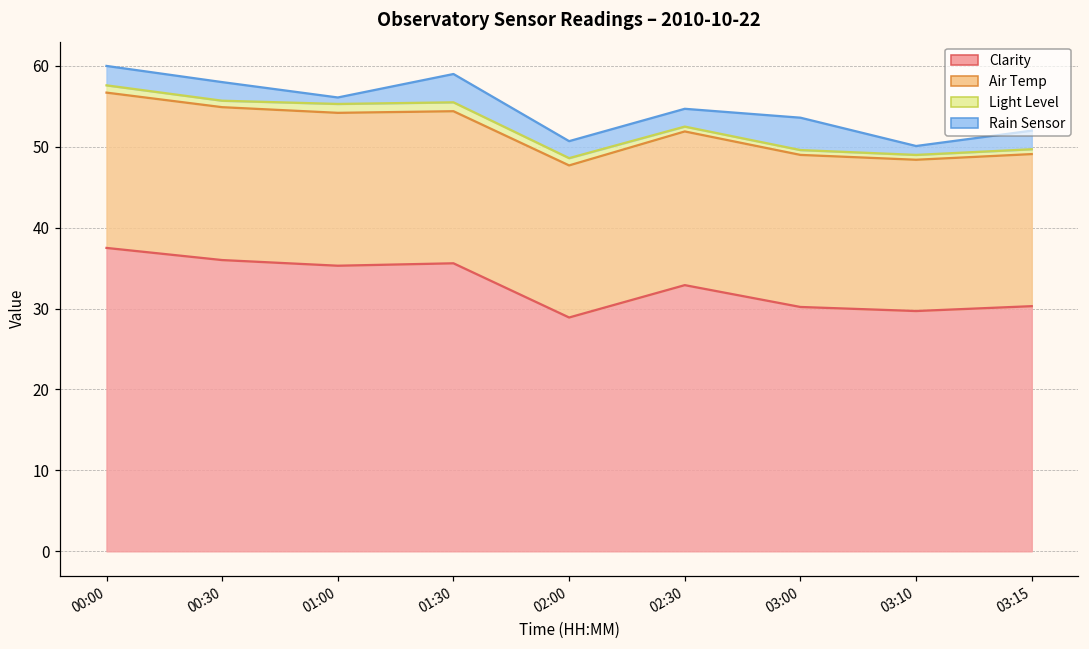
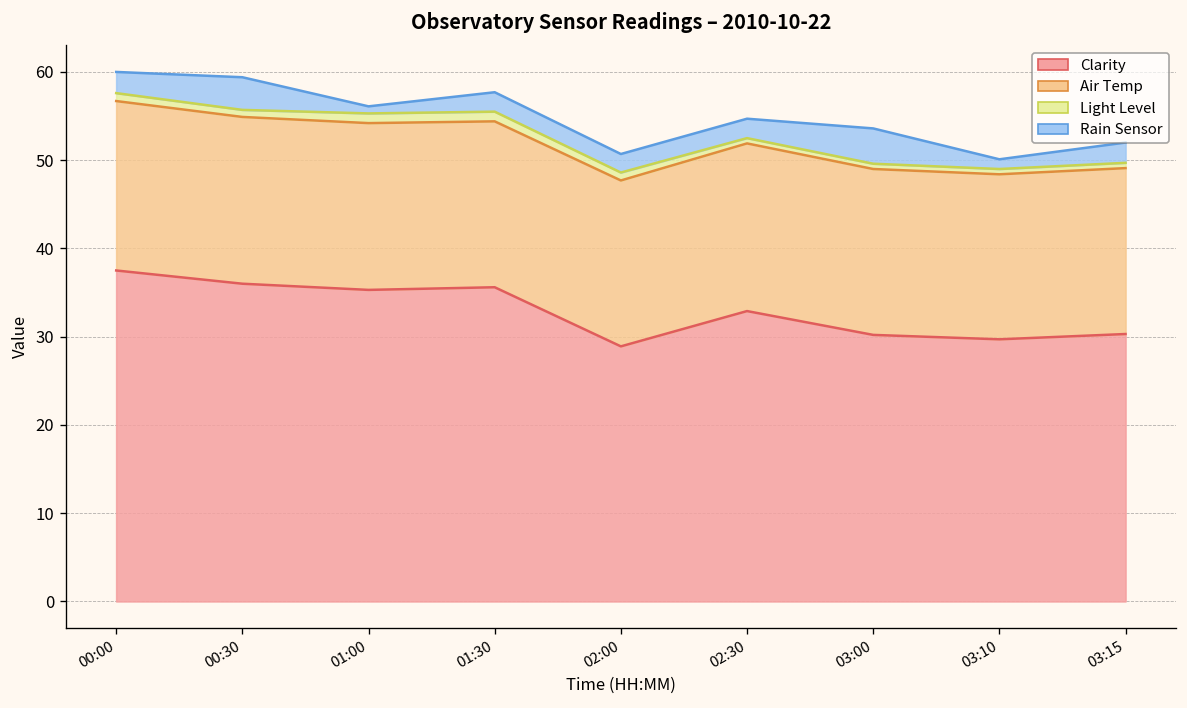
Rain Sensor, 00:30: 2 -> 4
Rain Sensor, 01:30: 4 -> 2
